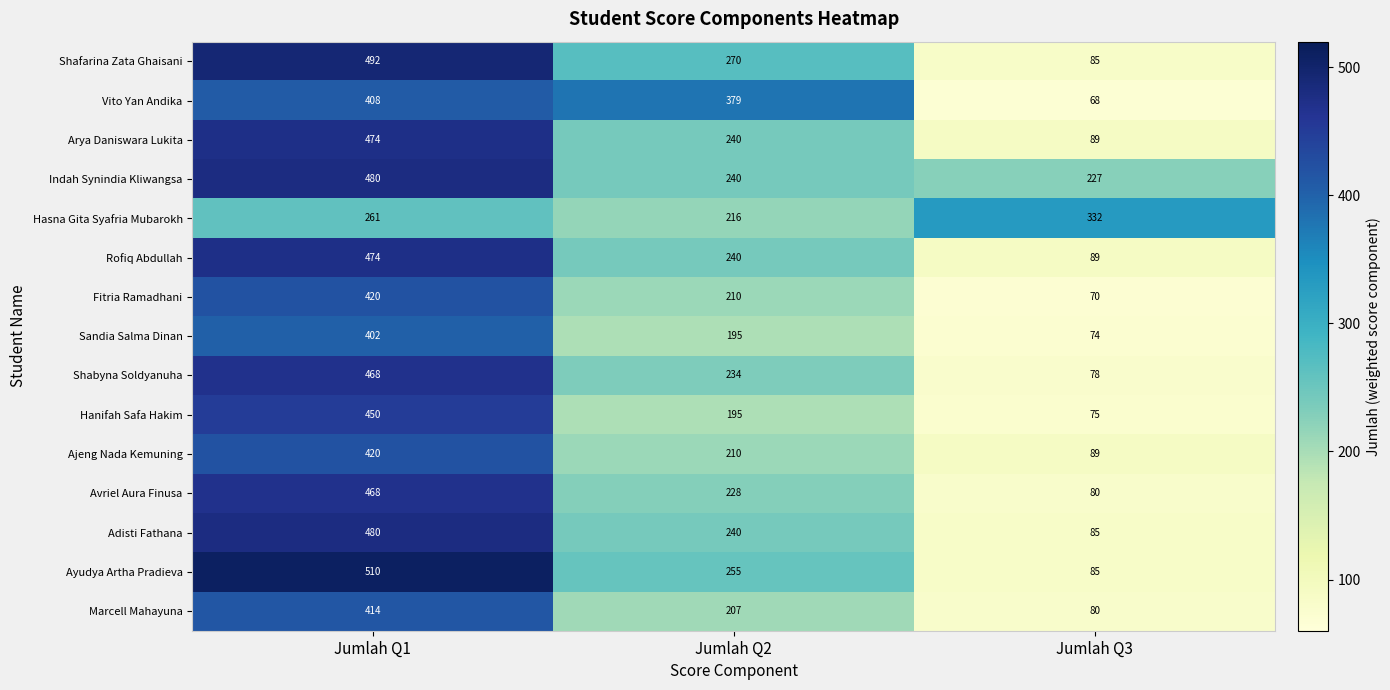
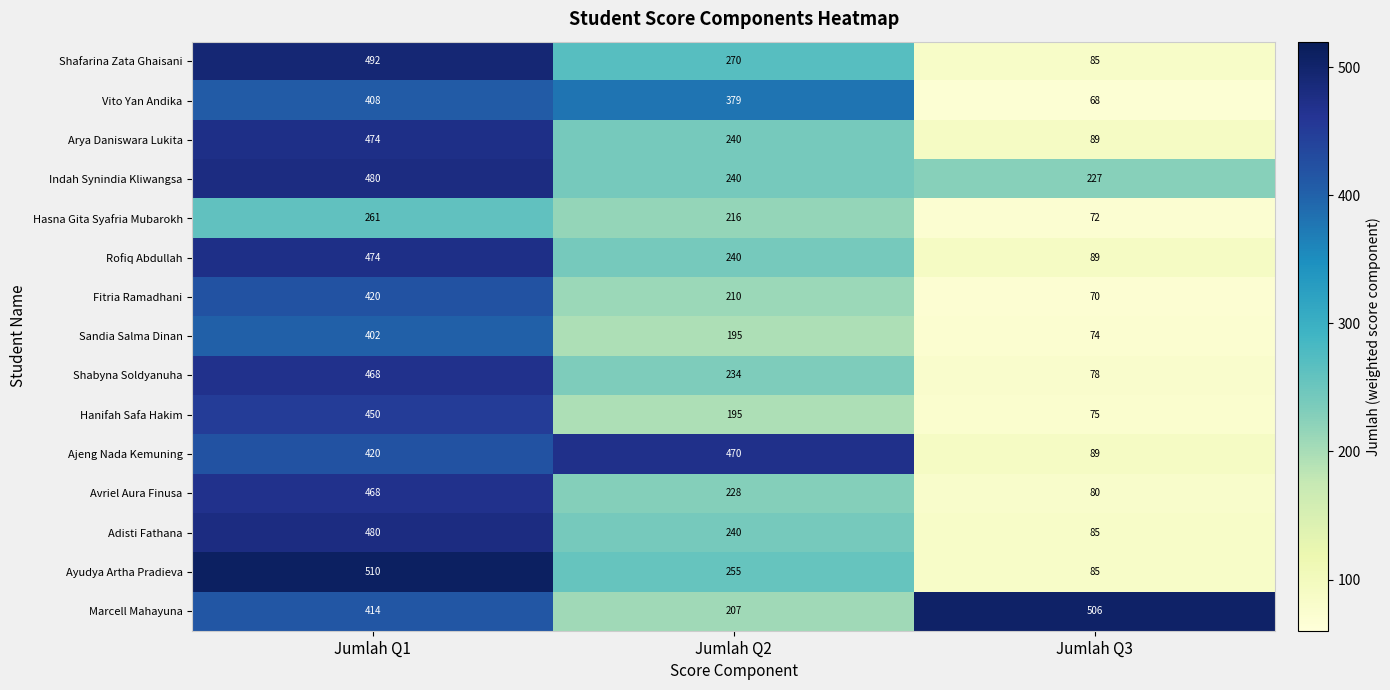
Hasna Gita Syafria Mubarokh, Jumlah Q3: 332 -> 72
Ajeng Nada Kemuning, Jumlah Q2: 210 -> 470
Marcell Mahayuna, Jumlah Q3: 80 -> 506
